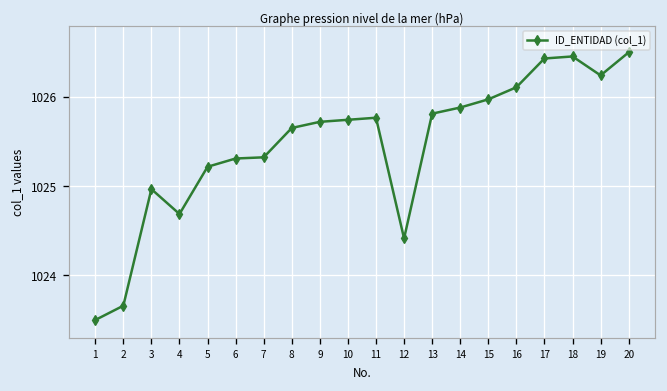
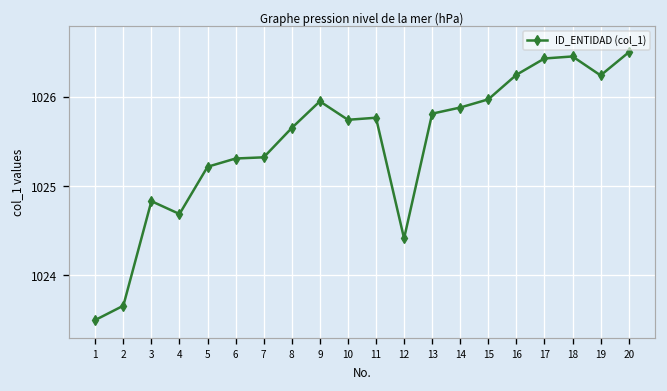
3: 1025.0 -> 1024.8
9: 1025.7 -> 1026.0
16: 1026.1 -> 1026.2
